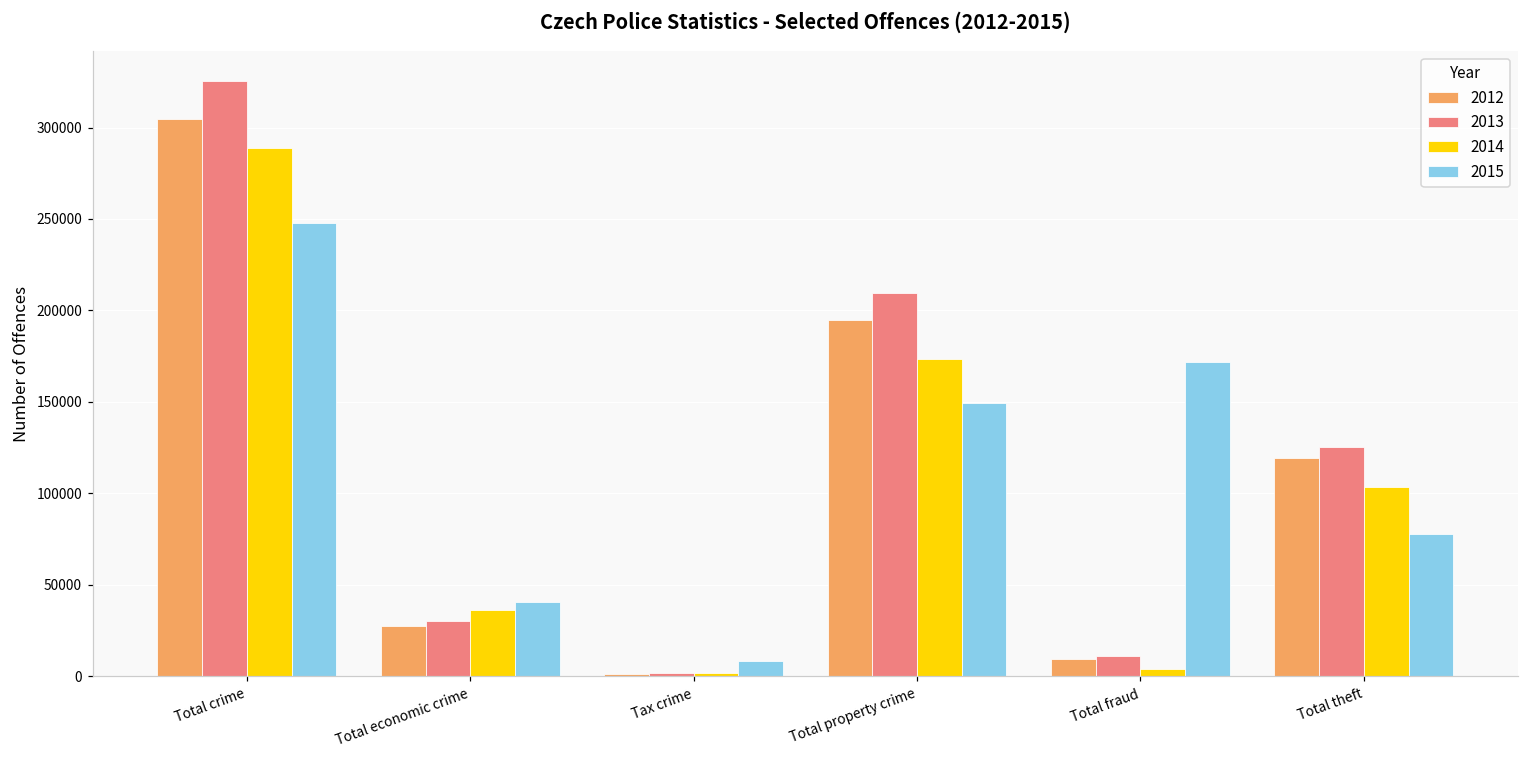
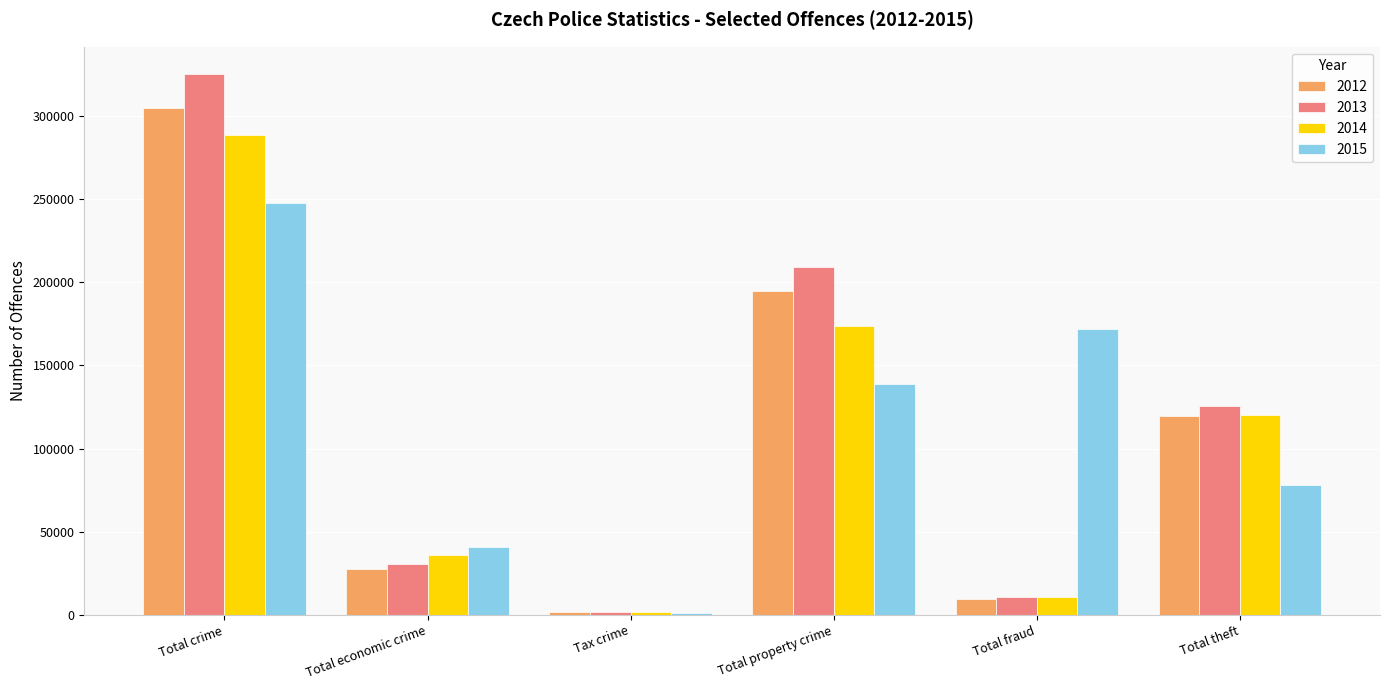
2015, Tax crime: 8000 -> 1000
2015, Total property crime: 150000 -> 139000
2014, Total fraud: 4000 -> 11000
2014, Total theft: 104000 -> 120000
